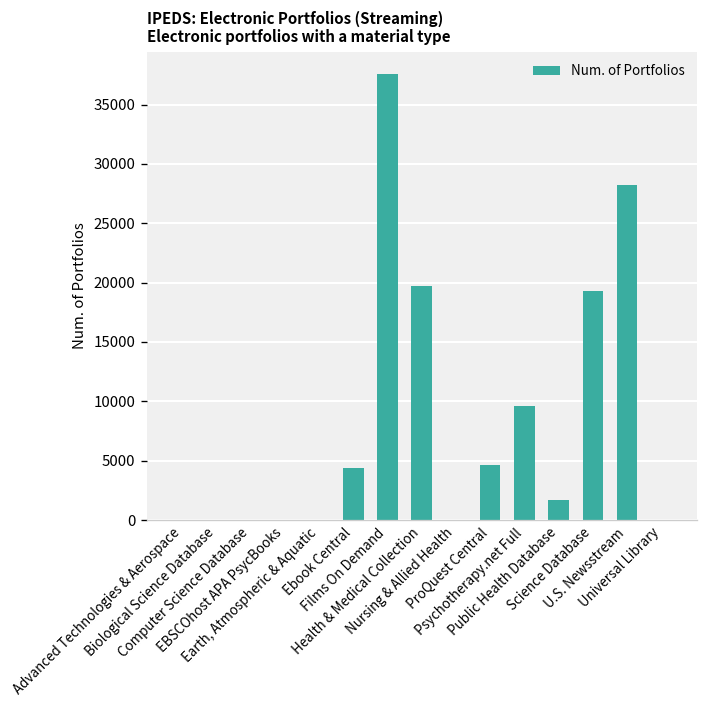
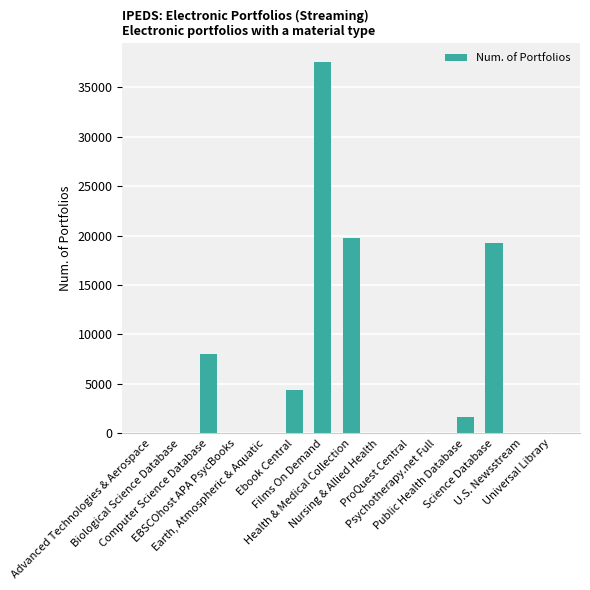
Computer Science Database: 0 -> 8000
ProQuest Central: 5000 -> 0
Psychotherapy.net Full: 10000 -> 0
U.S. Newsstream: 28000 -> 0
